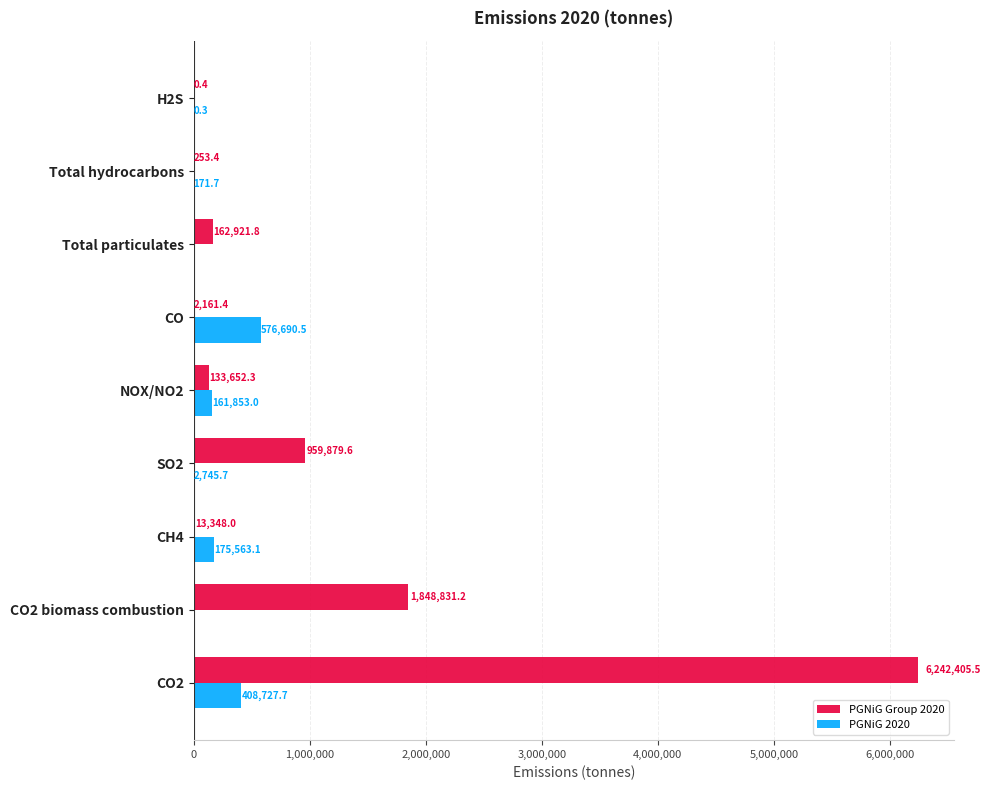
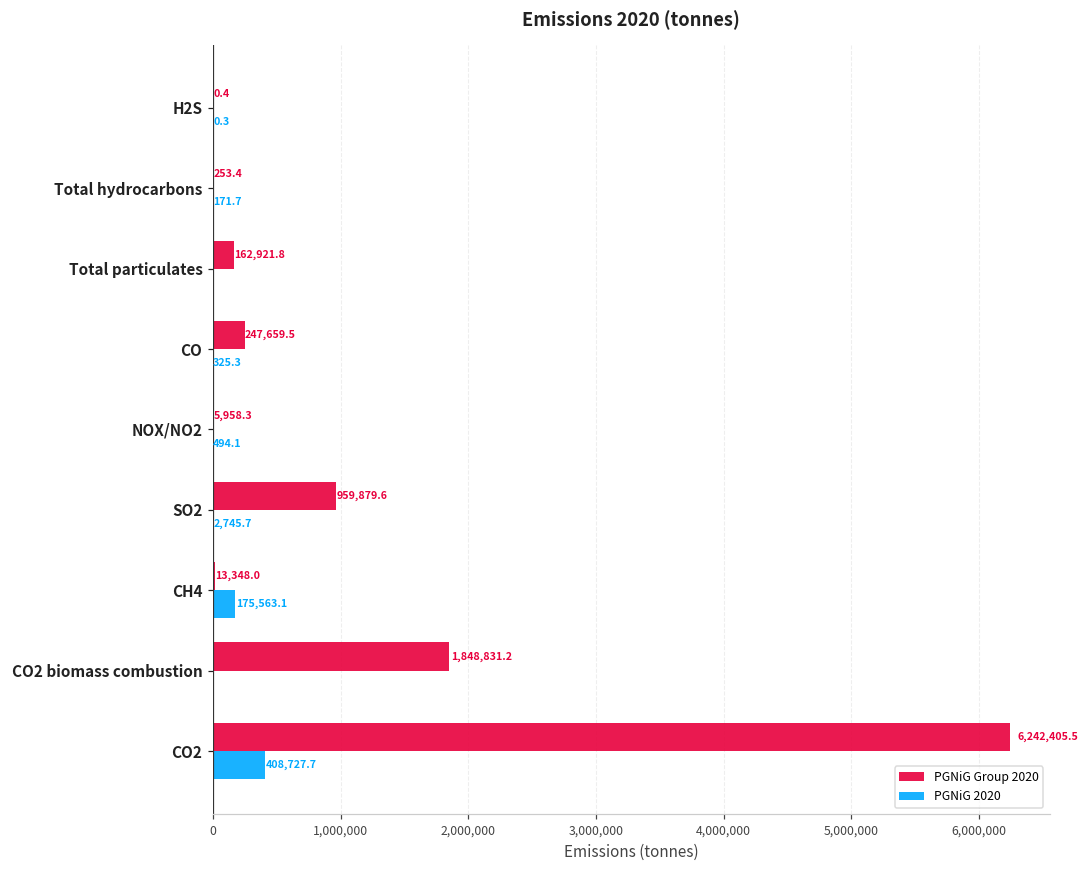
PGNiG Group 2020, CO: 2,161.4 -> 247,659.5
PGNiG 2020, CO: 576,690.5 -> 325.3
PGNiG Group 2020, NOX/NO2: 133,652.3 -> 5,958.3
PGNiG 2020, NOX/NO2: 161,853.0 -> 494.1
